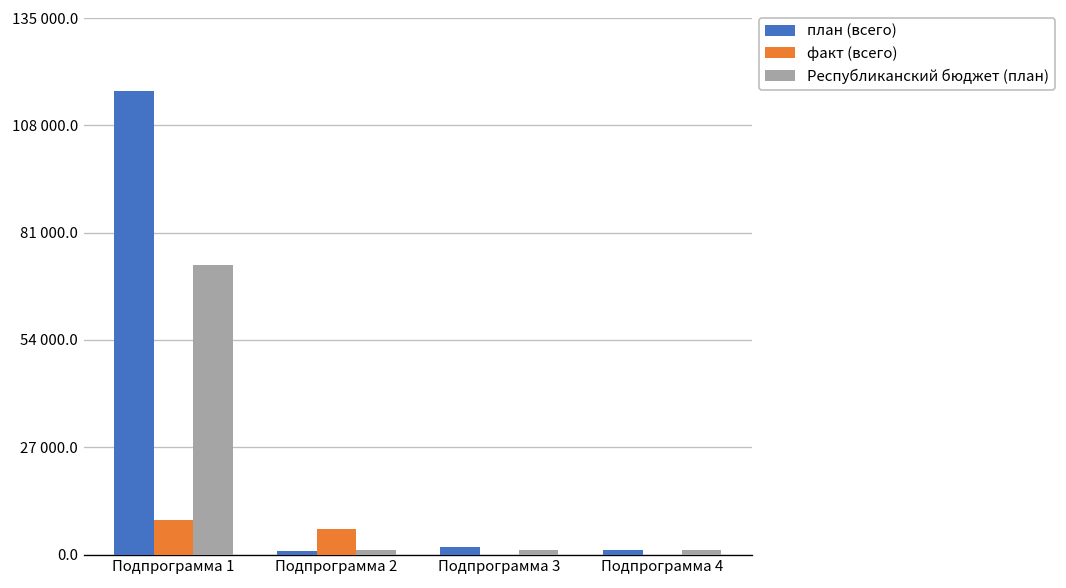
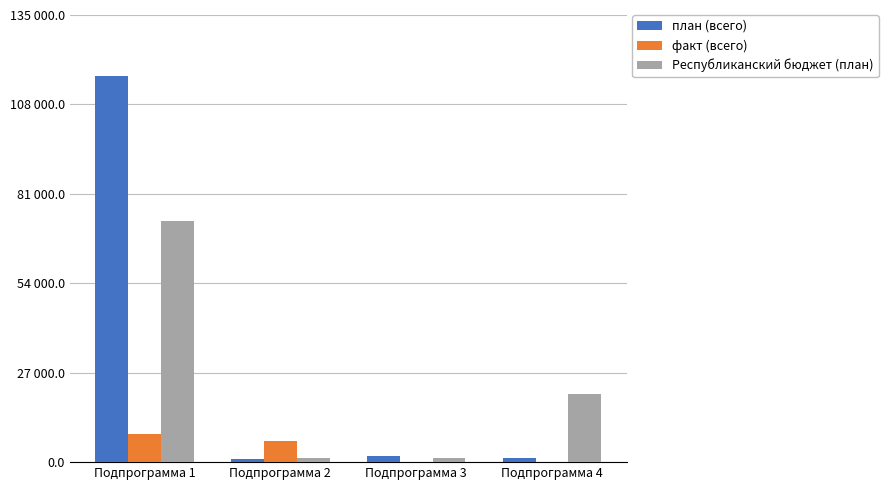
Республиканский бюджет (план), Подпрограмма 4: 1000 -> 21000
